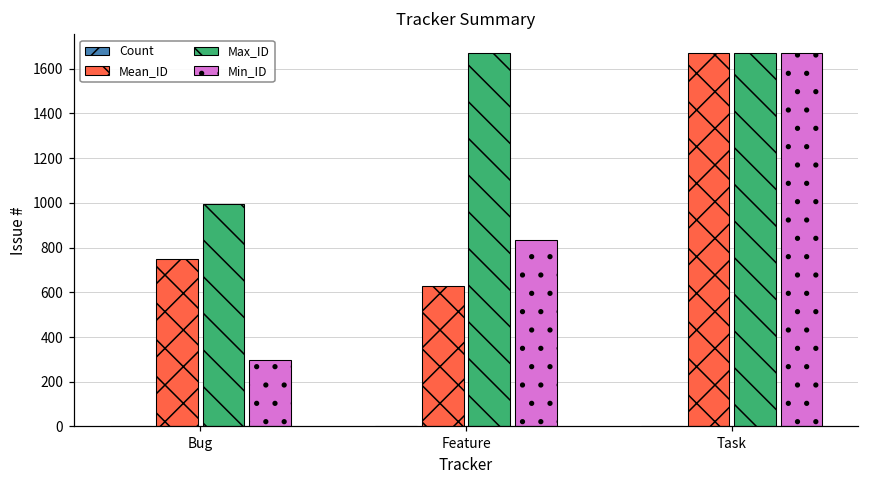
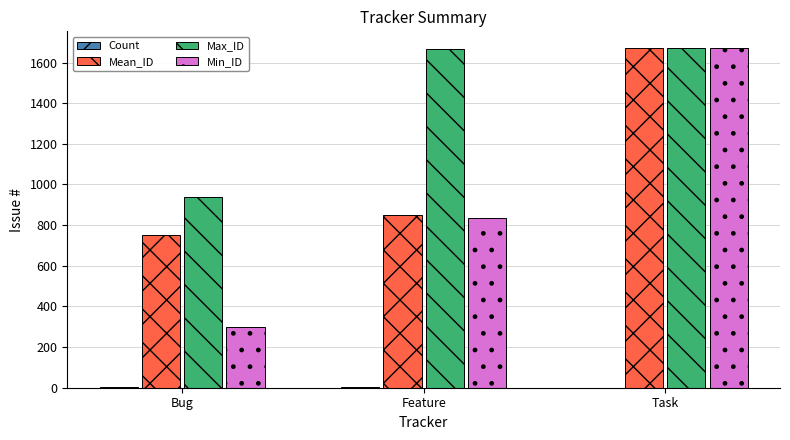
Max_ID, Bug: 1000 -> 940
Mean_ID, Feature: 630 -> 850
